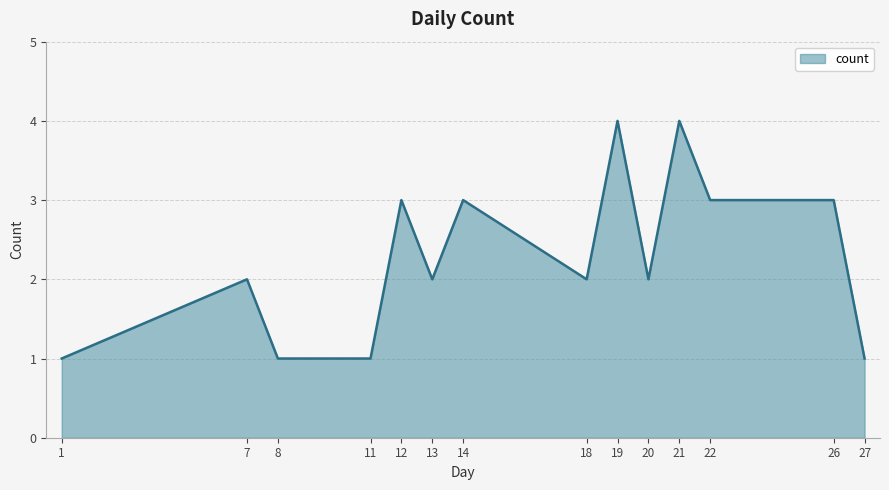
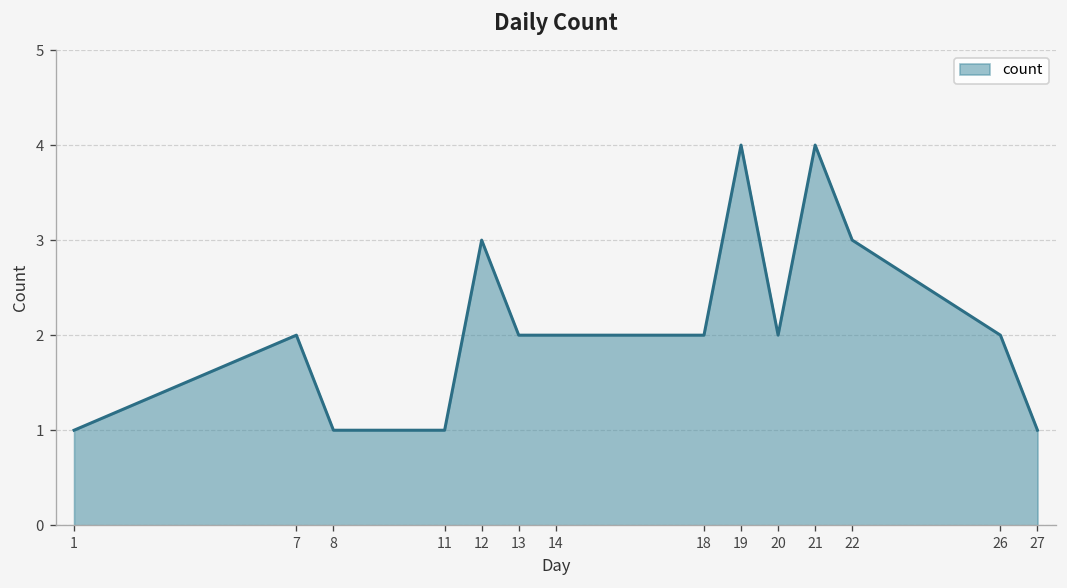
14: 3 -> 2
26: 3 -> 2
